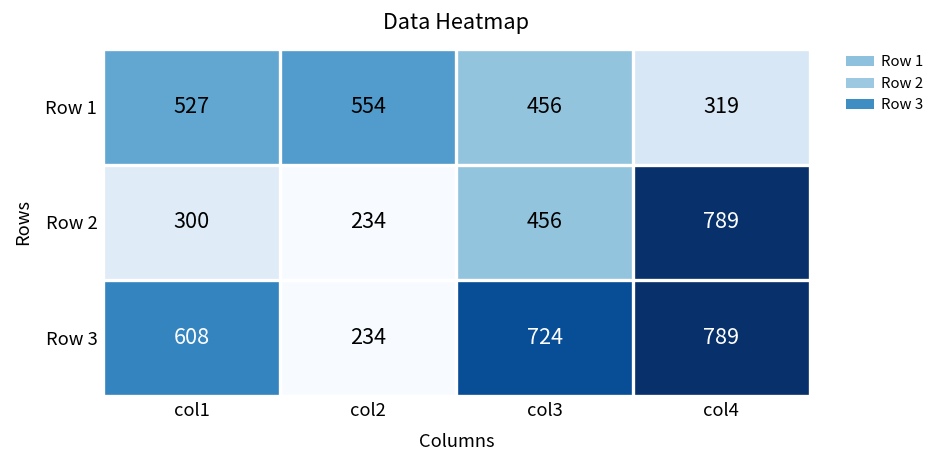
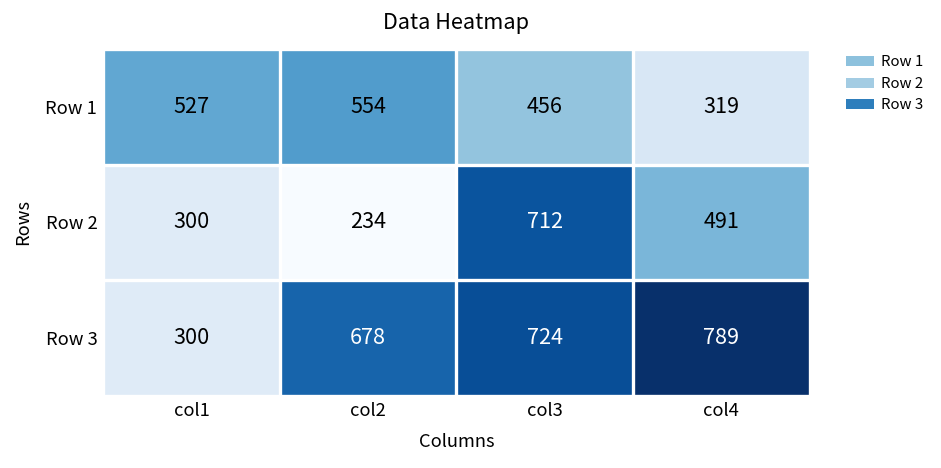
Row 2, col3: 456 -> 712
Row 2, col4: 789 -> 491
Row 3, col1: 608 -> 300
Row 3, col2: 234 -> 678
